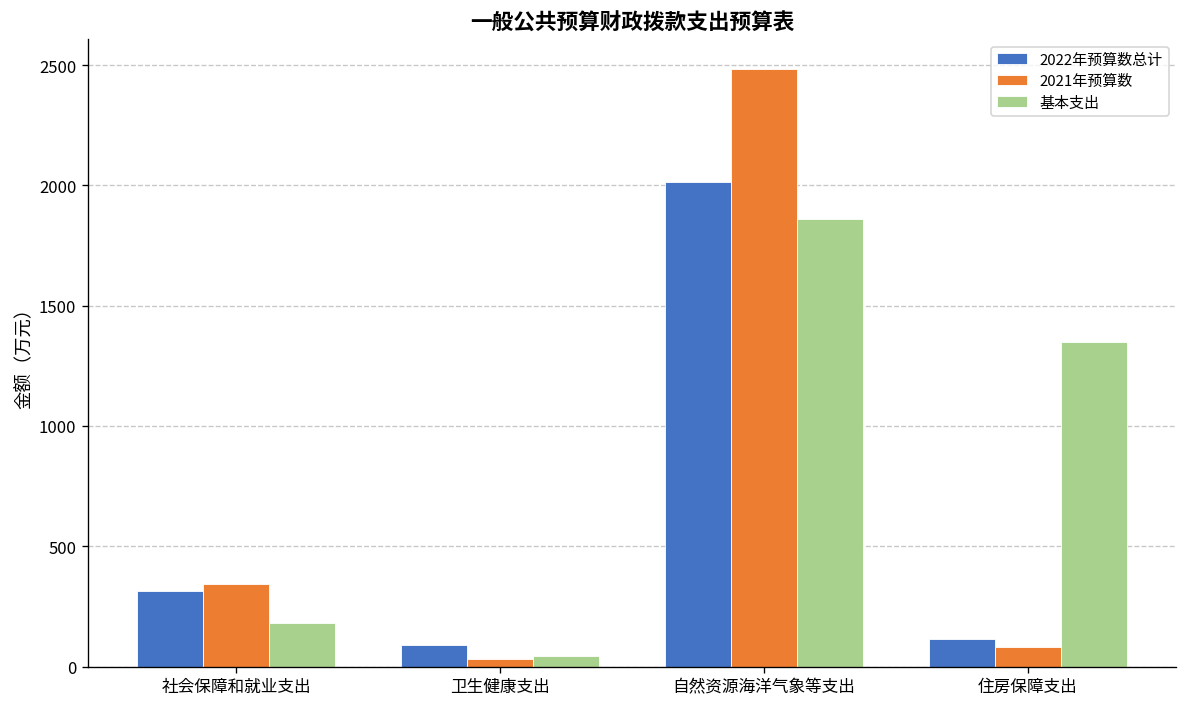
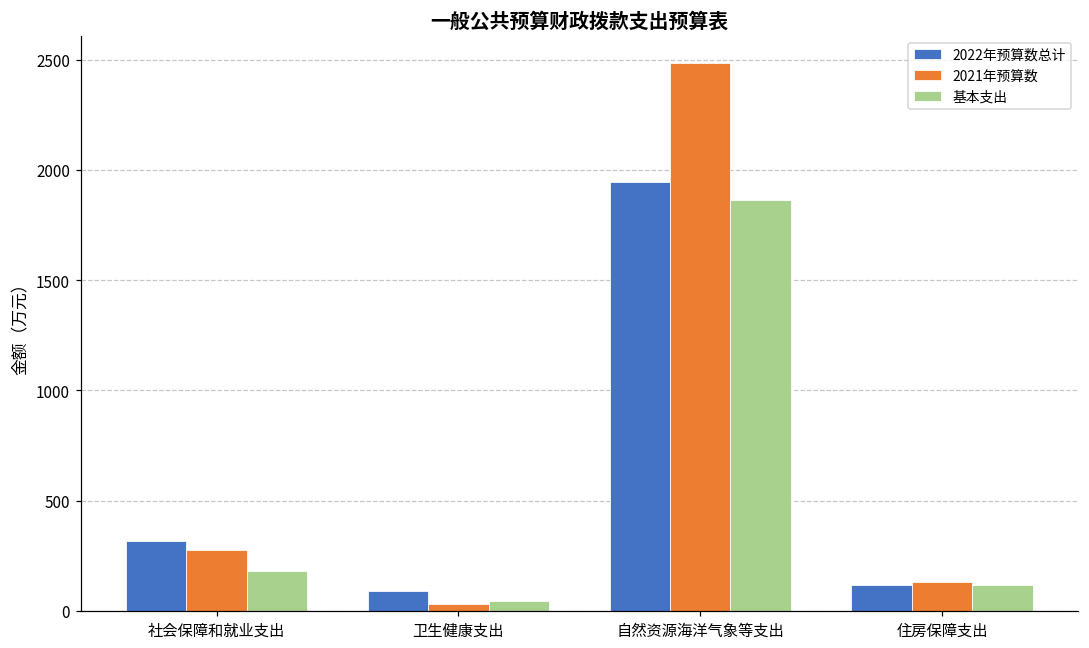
2021年预算数, 社会保障和就业支出: 340 -> 280
2022年预算数总计, 自然资源海洋气象等支出: 2020 -> 1940
2021年预算数, 住房保障支出: 80 -> 130
基本支出, 住房保障支出: 1350 -> 120
